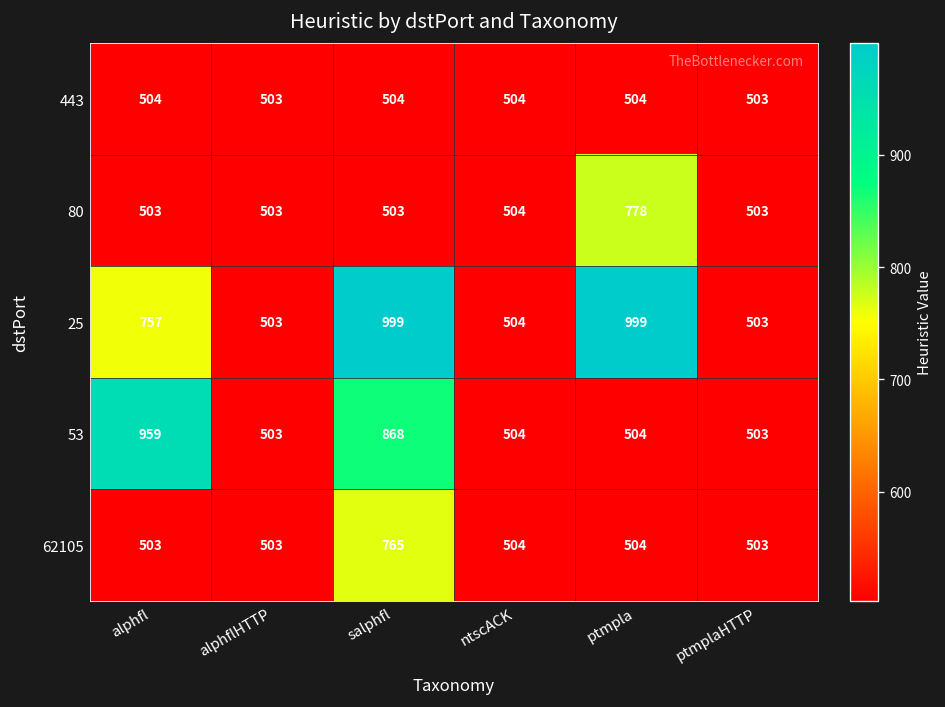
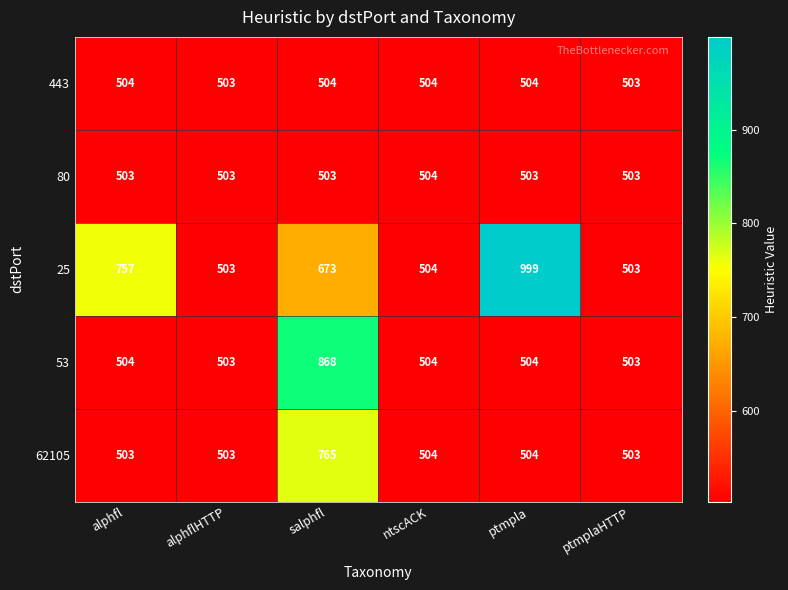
80, ptmpla: 778 -> 503
25, salphfl: 999 -> 673
53, alphfl: 959 -> 504
